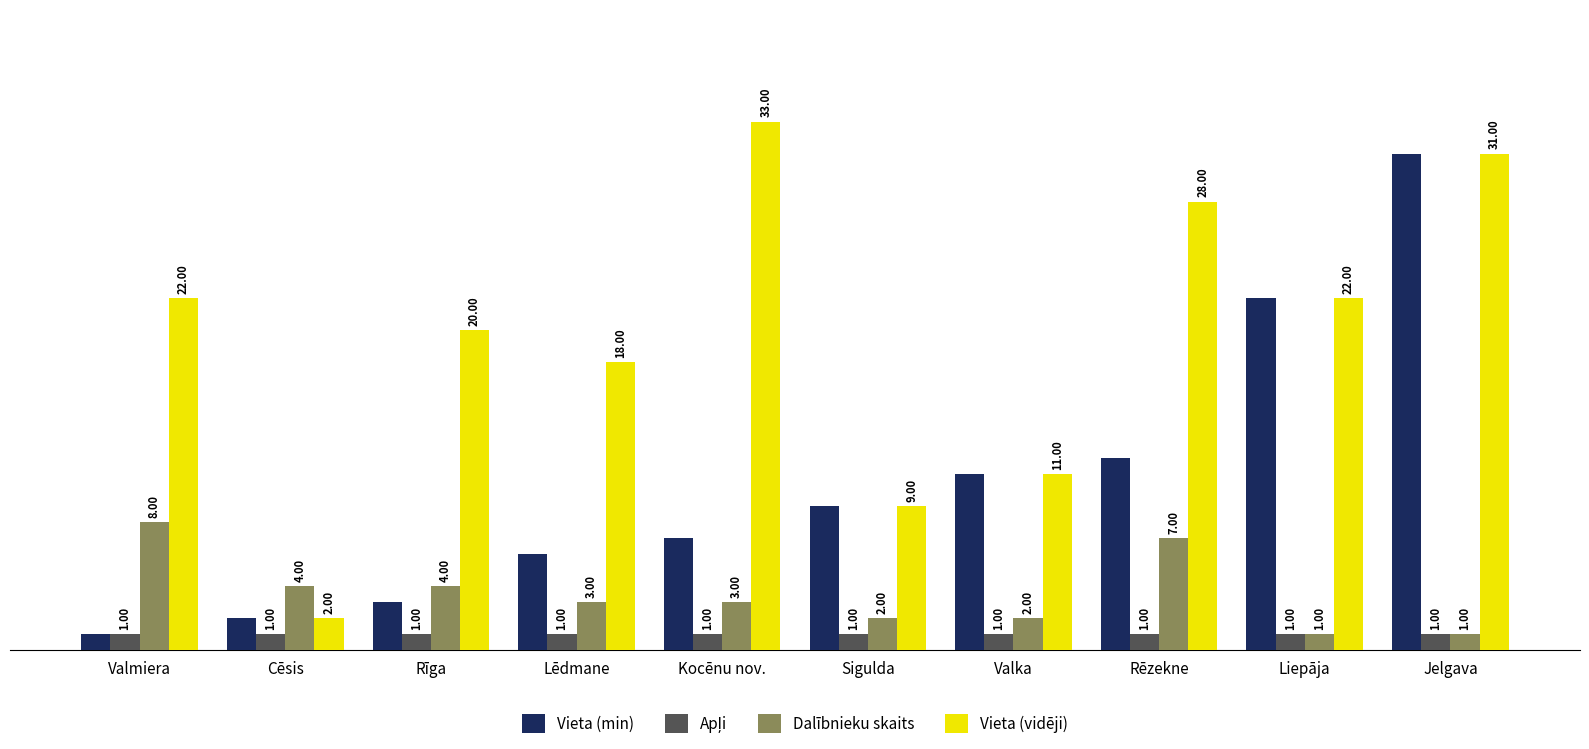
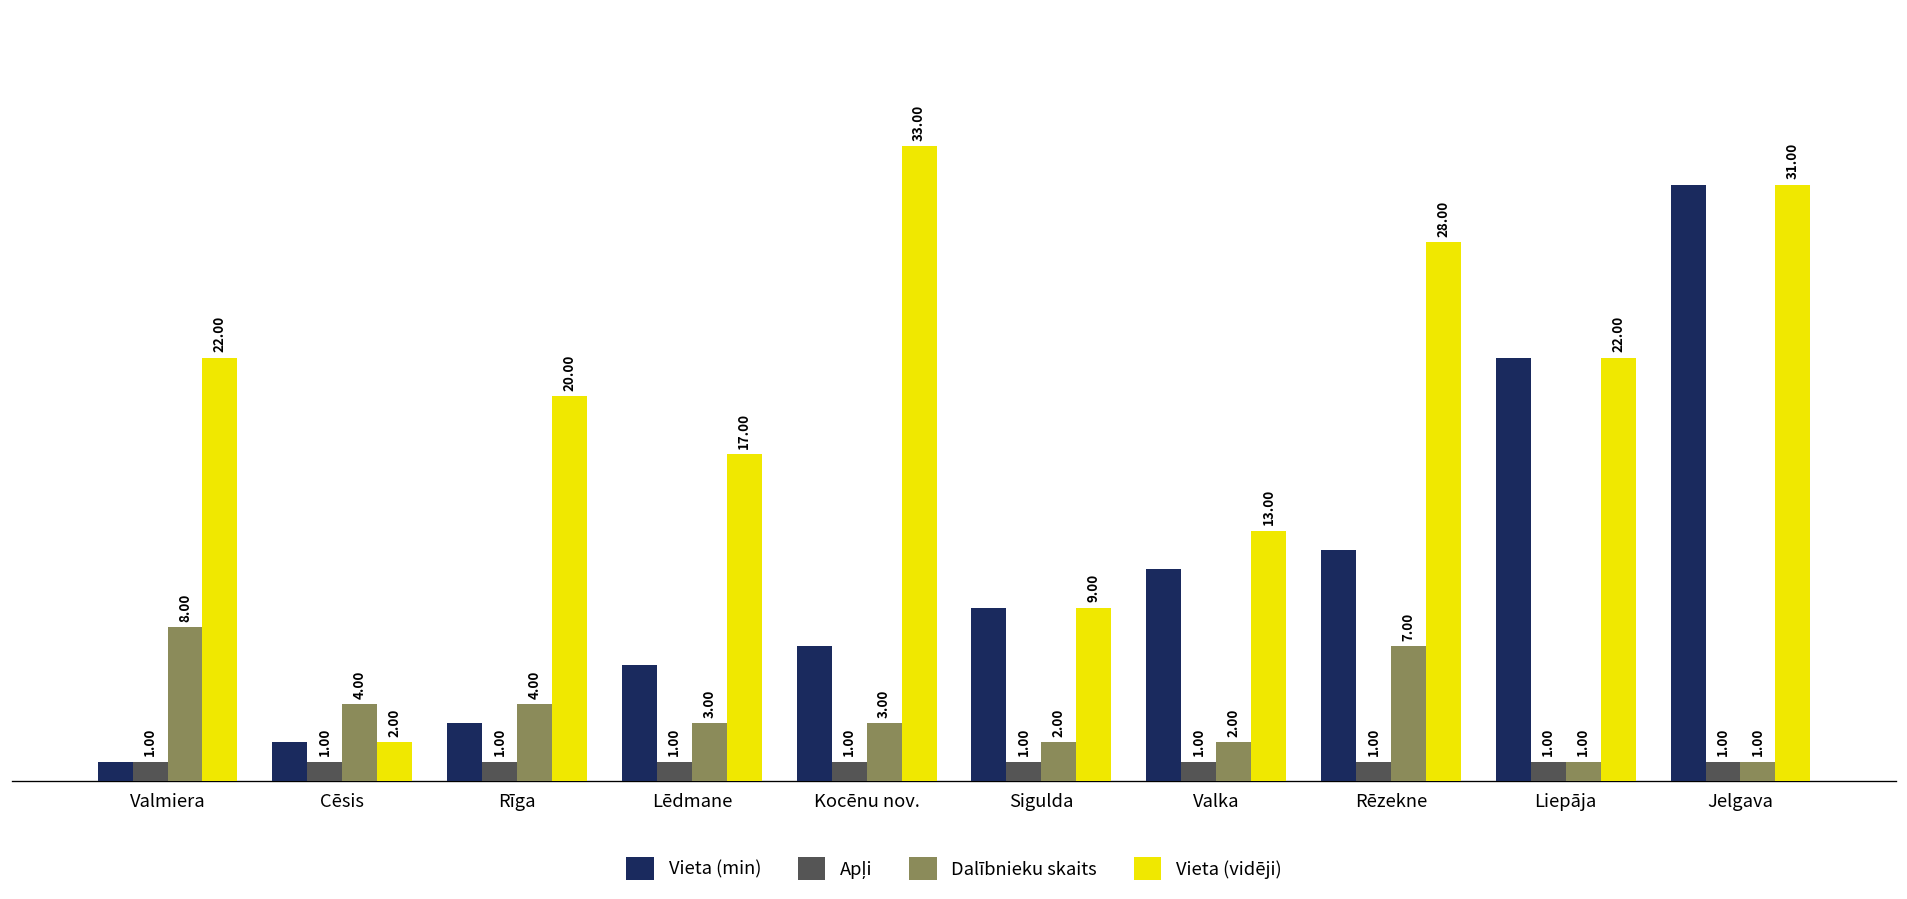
Vieta (vidēji), Lēdmane: 18.00 -> 17.00
Vieta (vidēji), Valka: 11.00 -> 13.00
